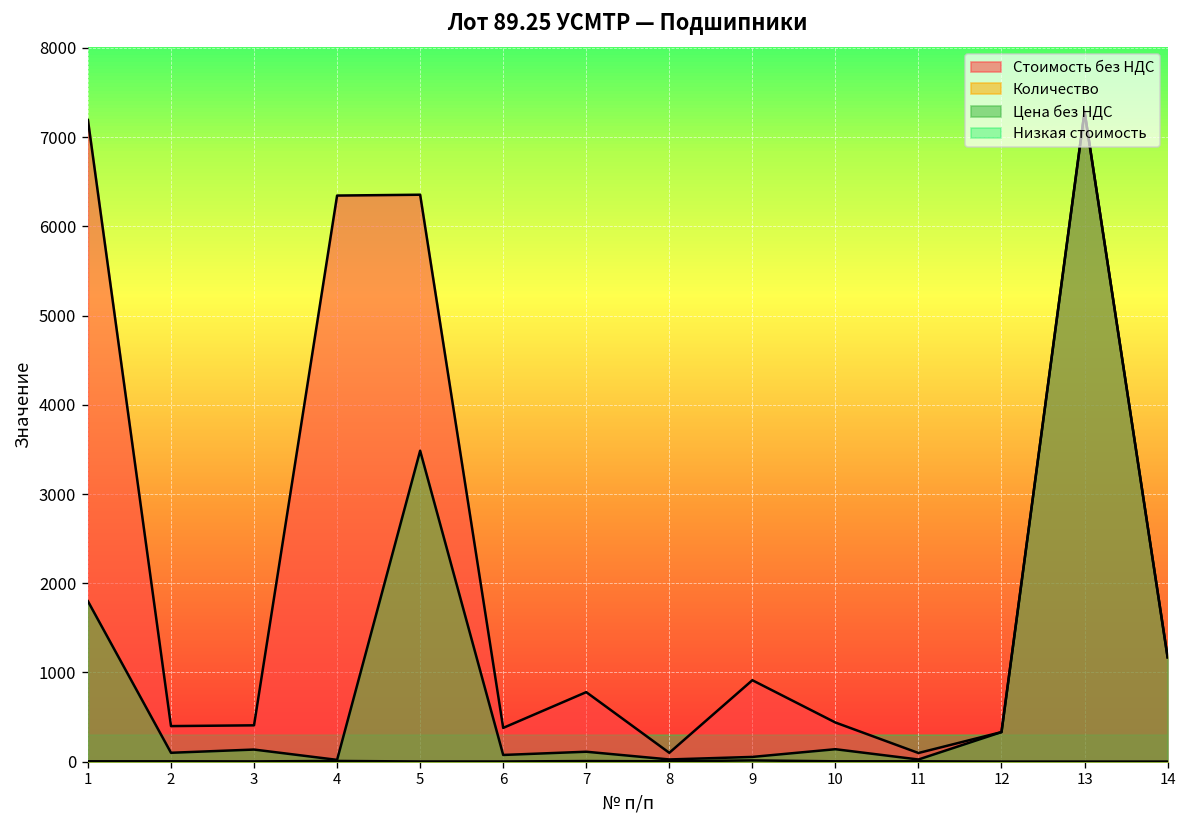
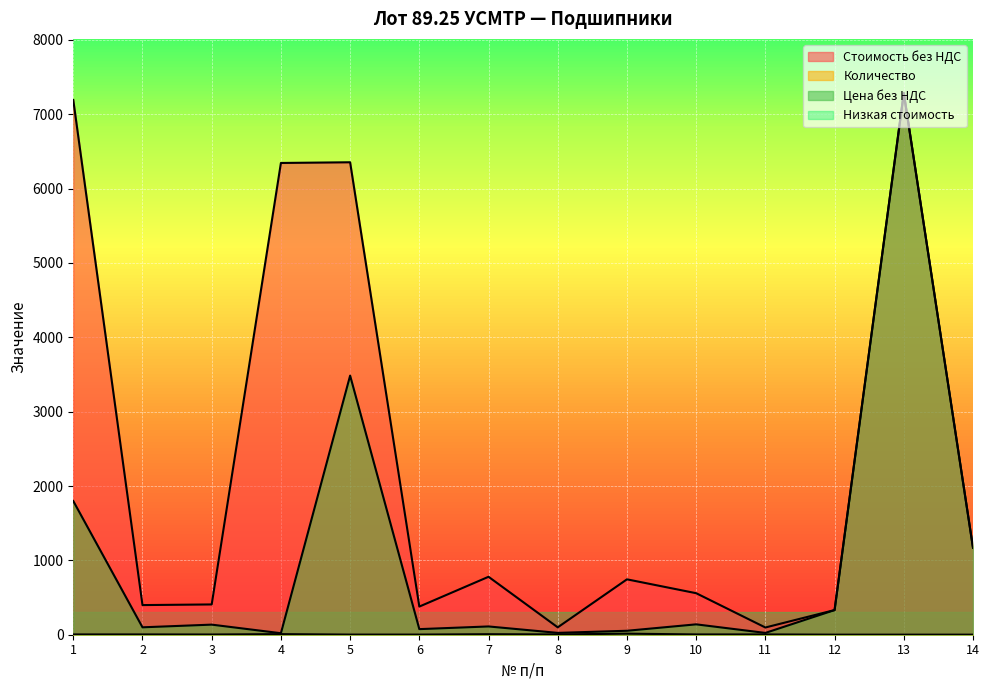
Стоимость без НДС, 9: 900 -> 700
Стоимость без НДС, 10: 400 -> 600
